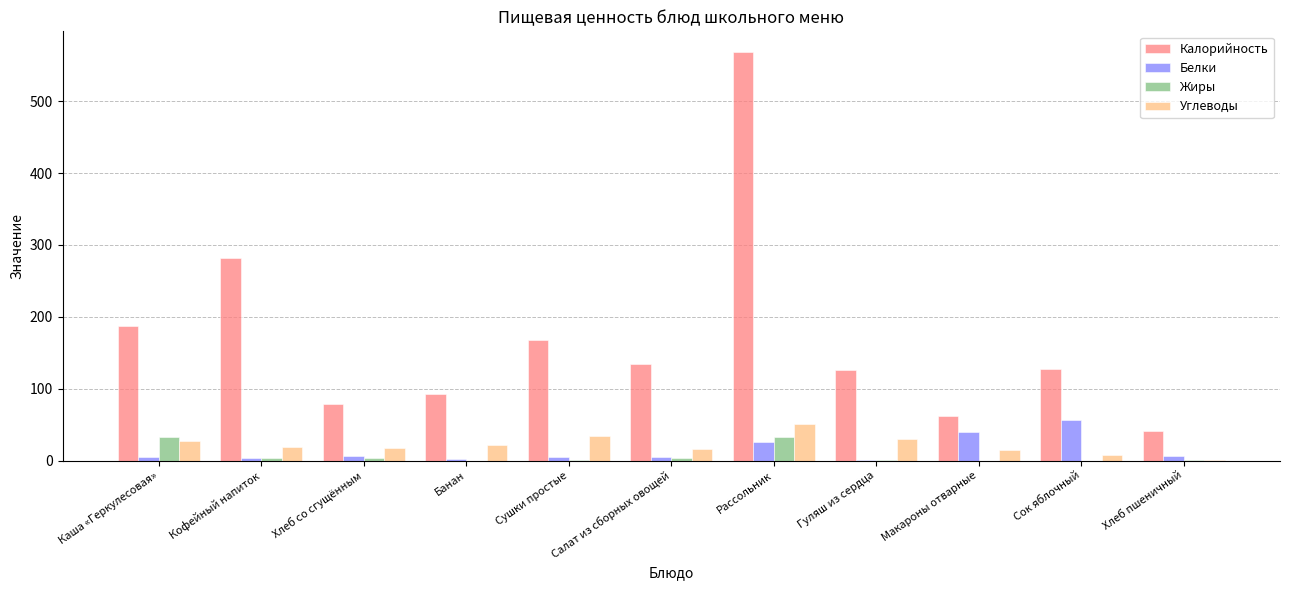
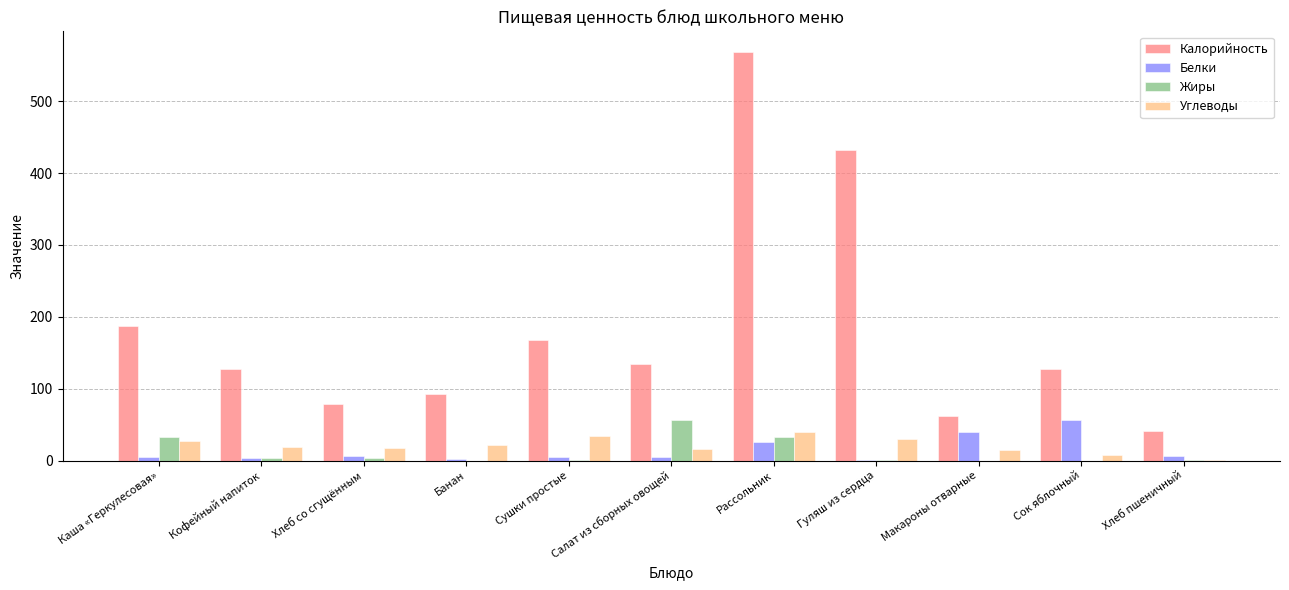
Калорийность, Кофейный напиток: 280 -> 130
Жиры, Салат из сборных овощей: 0 -> 60
Углеводы, Рассольник: 50 -> 40
Калорийность, Гуляш из сердца: 130 -> 430
